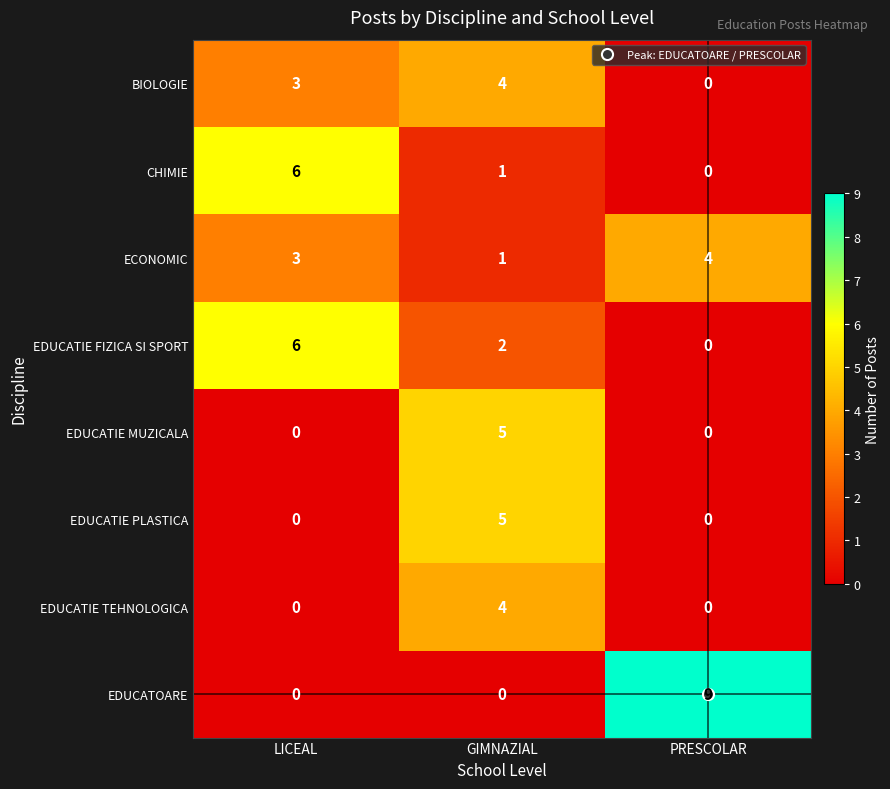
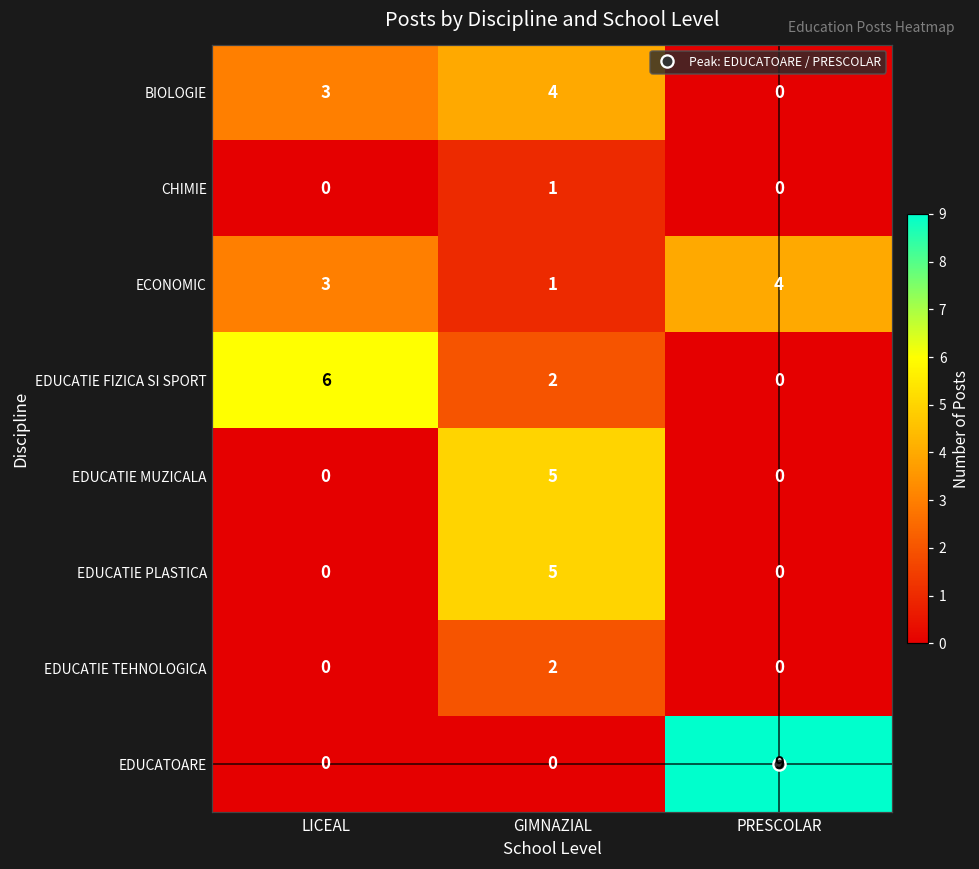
CHIMIE, LICEAL: 6 -> 0
EDUCATIE TEHNOLOGICA, GIMNAZIAL: 4 -> 2
